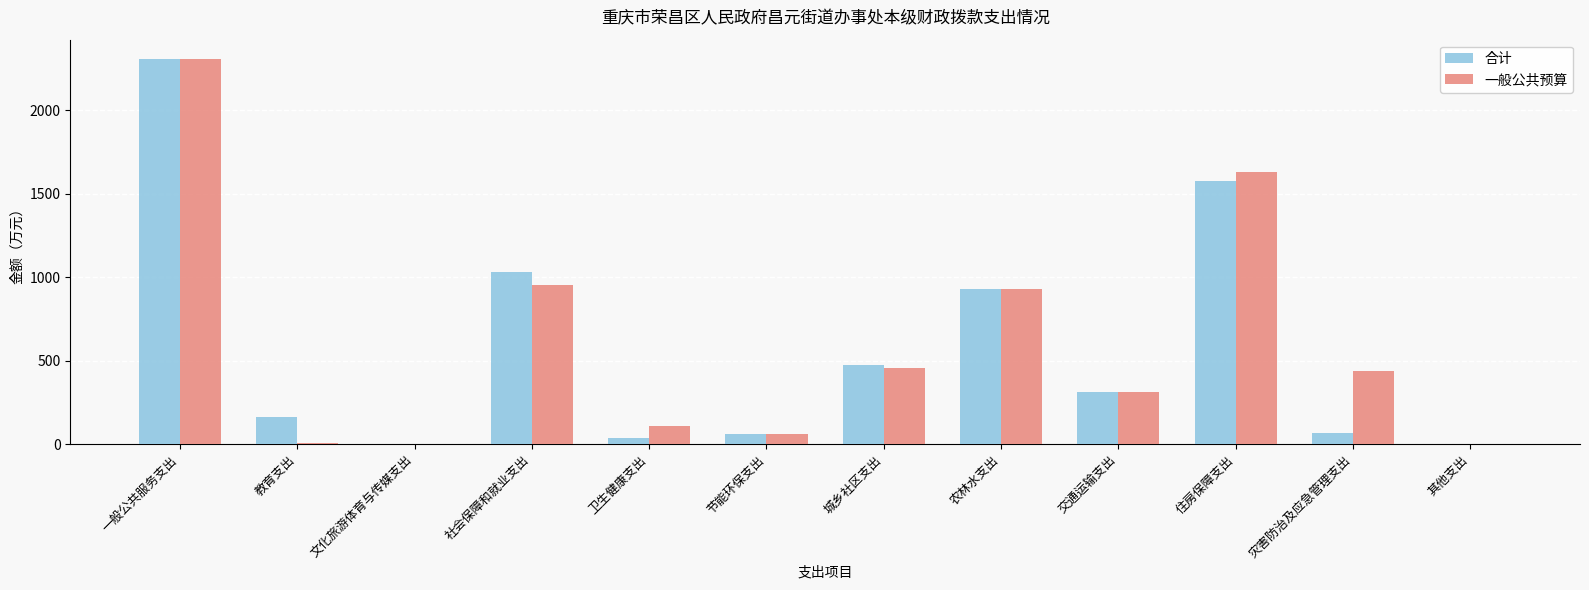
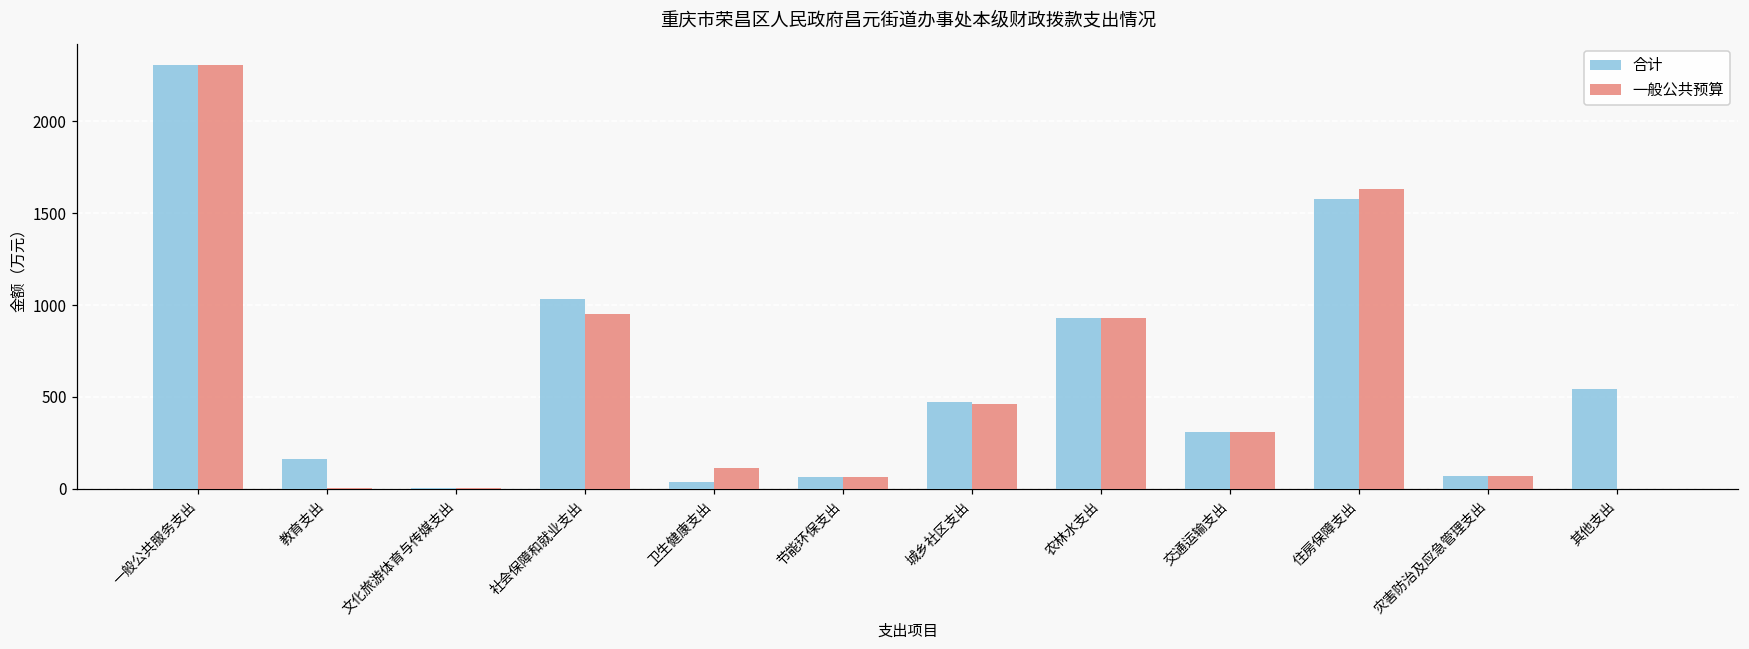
一般公共预算, 灾害防治及应急管理支出: 440 -> 70
合计, 其他支出: 0 -> 550
